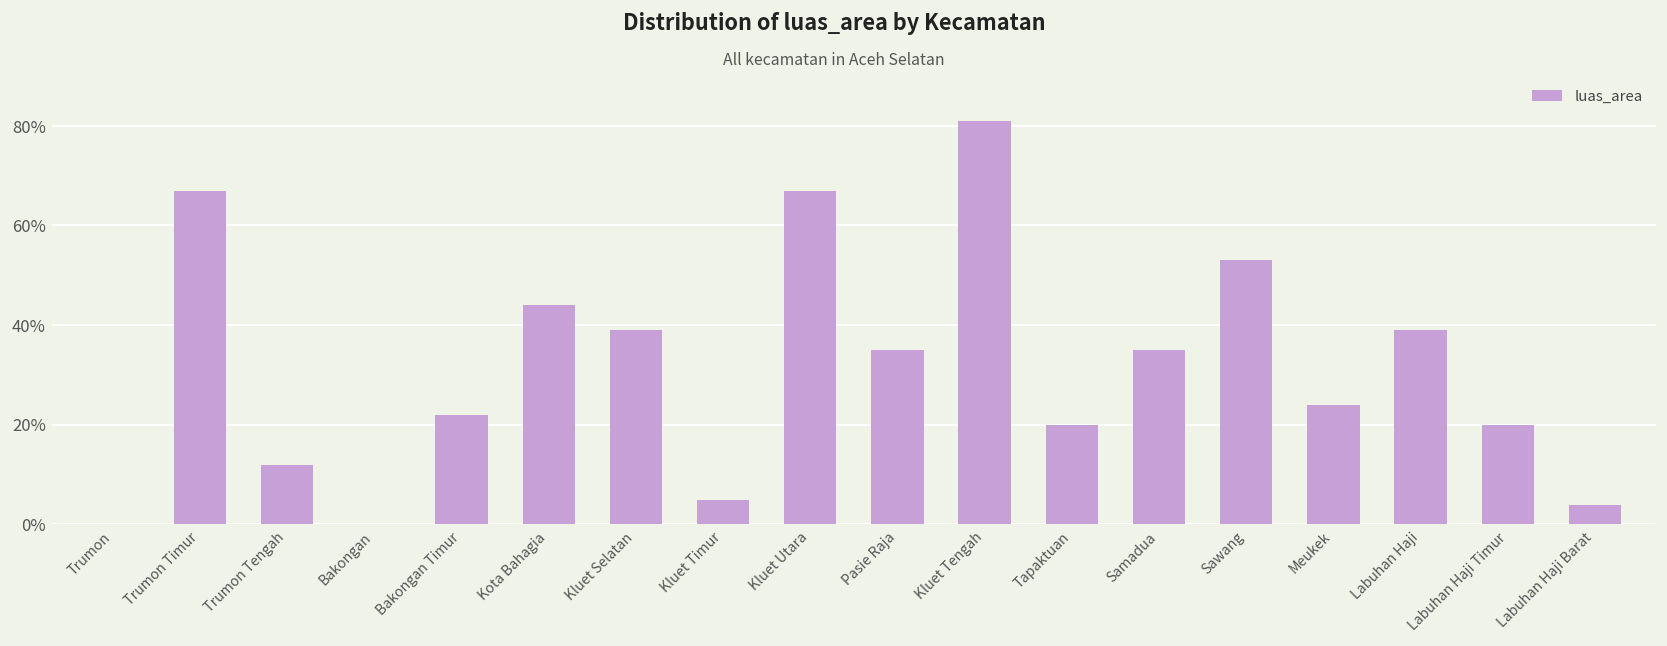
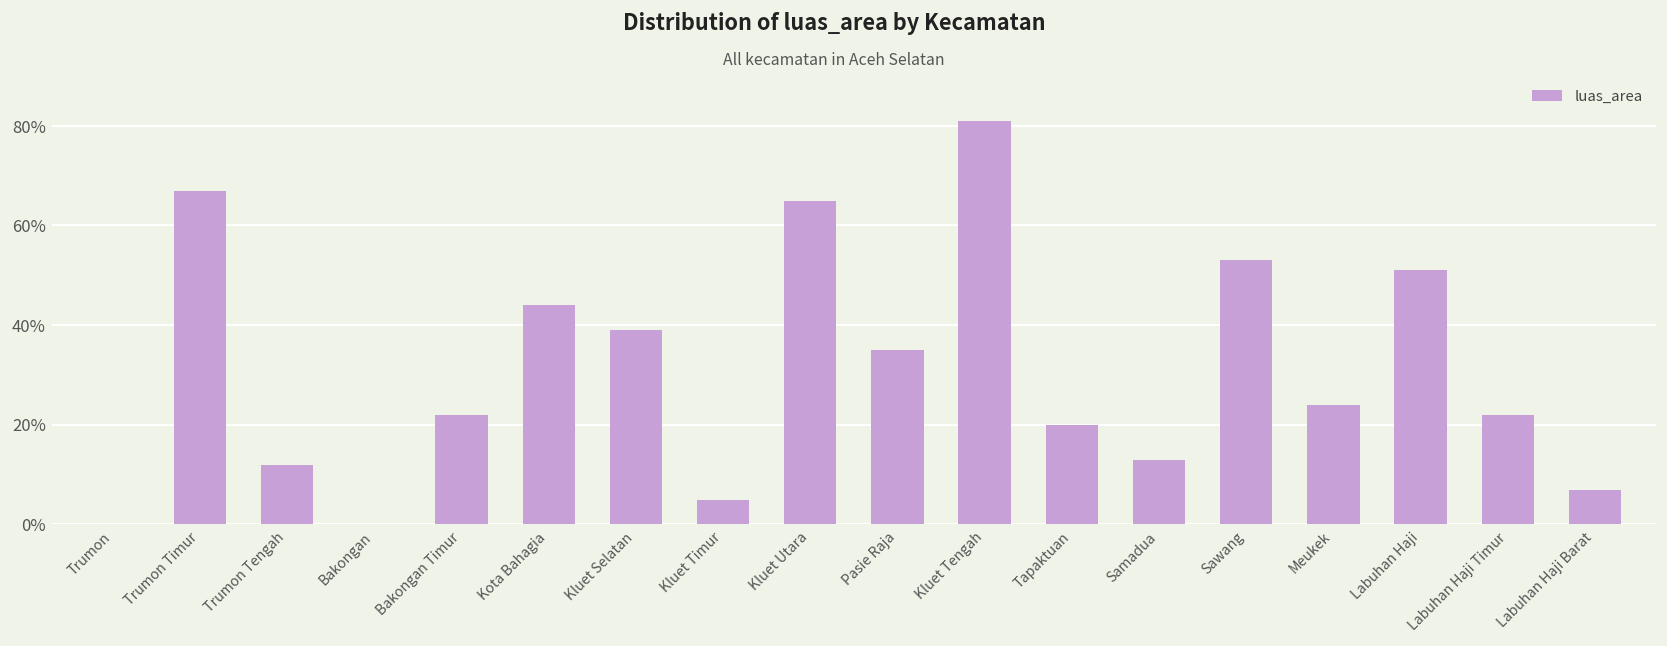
Kluet Utara: 67% -> 65%
Samadua: 35% -> 13%
Labuhan Haji: 39% -> 51%
Labuhan Haji Timur: 20% -> 22%
Labuhan Haji Barat: 4% -> 7%
